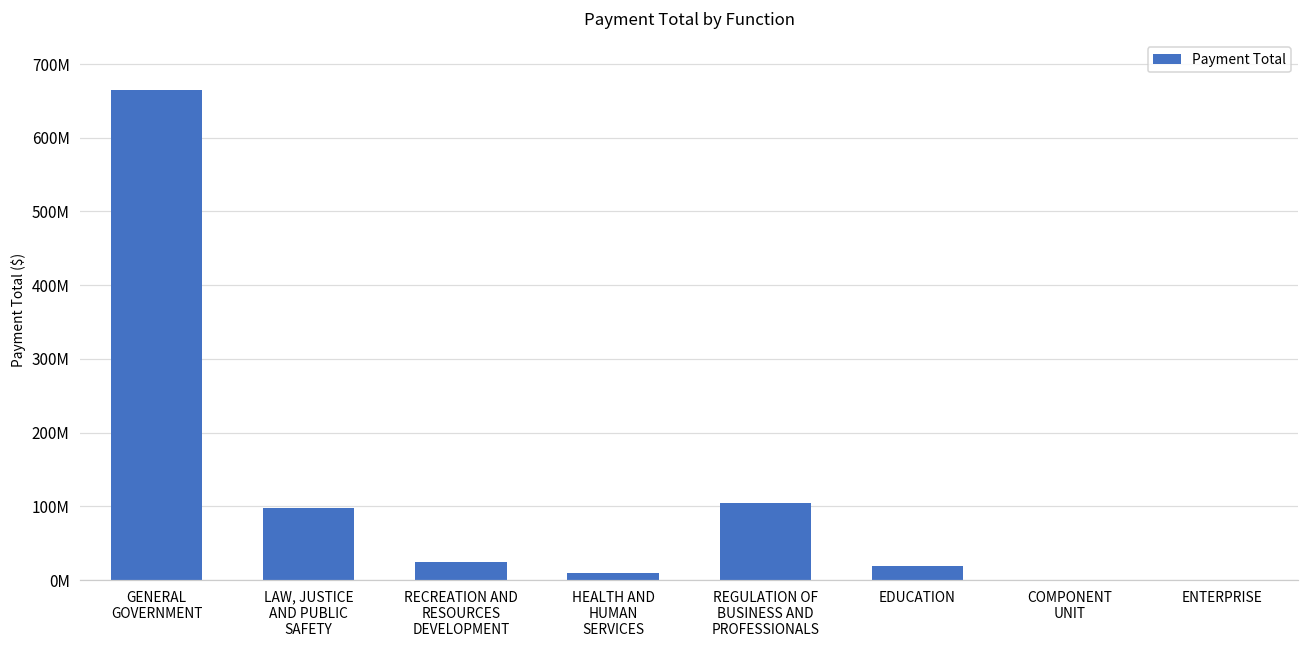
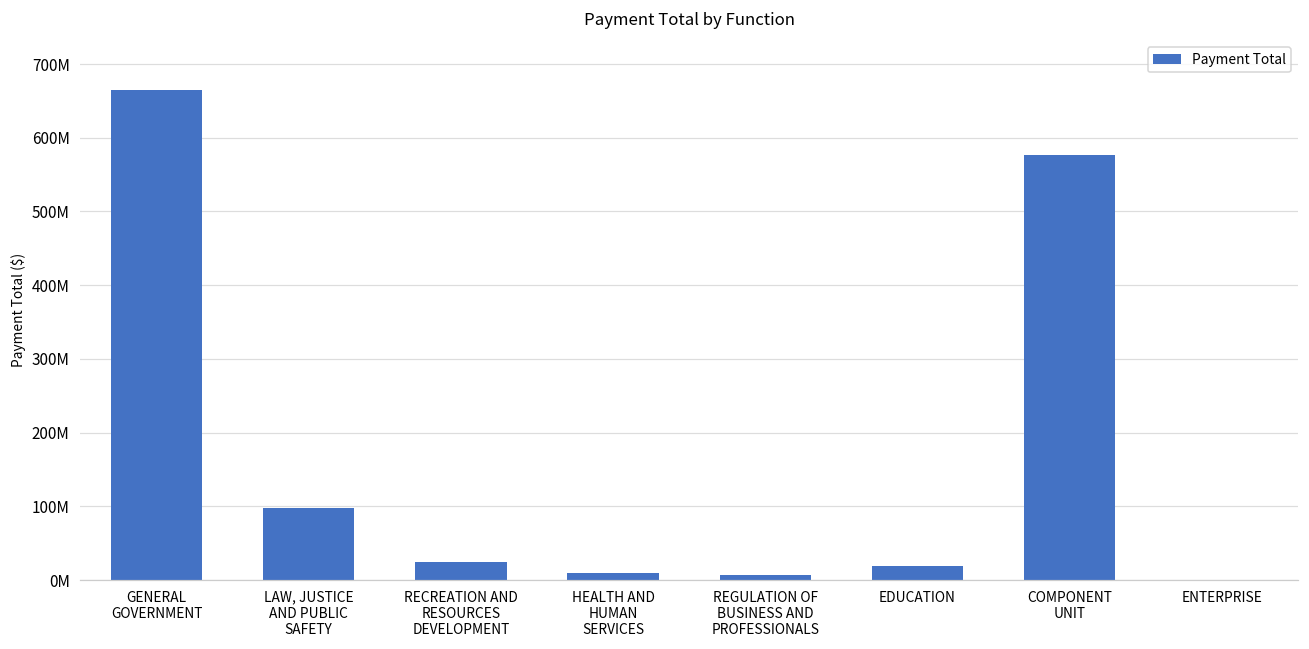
REGULATION OF BUSINESS AND PROFESSIONALS: 110000000 -> 10000000
COMPONENT UNIT: 0 -> 580000000
